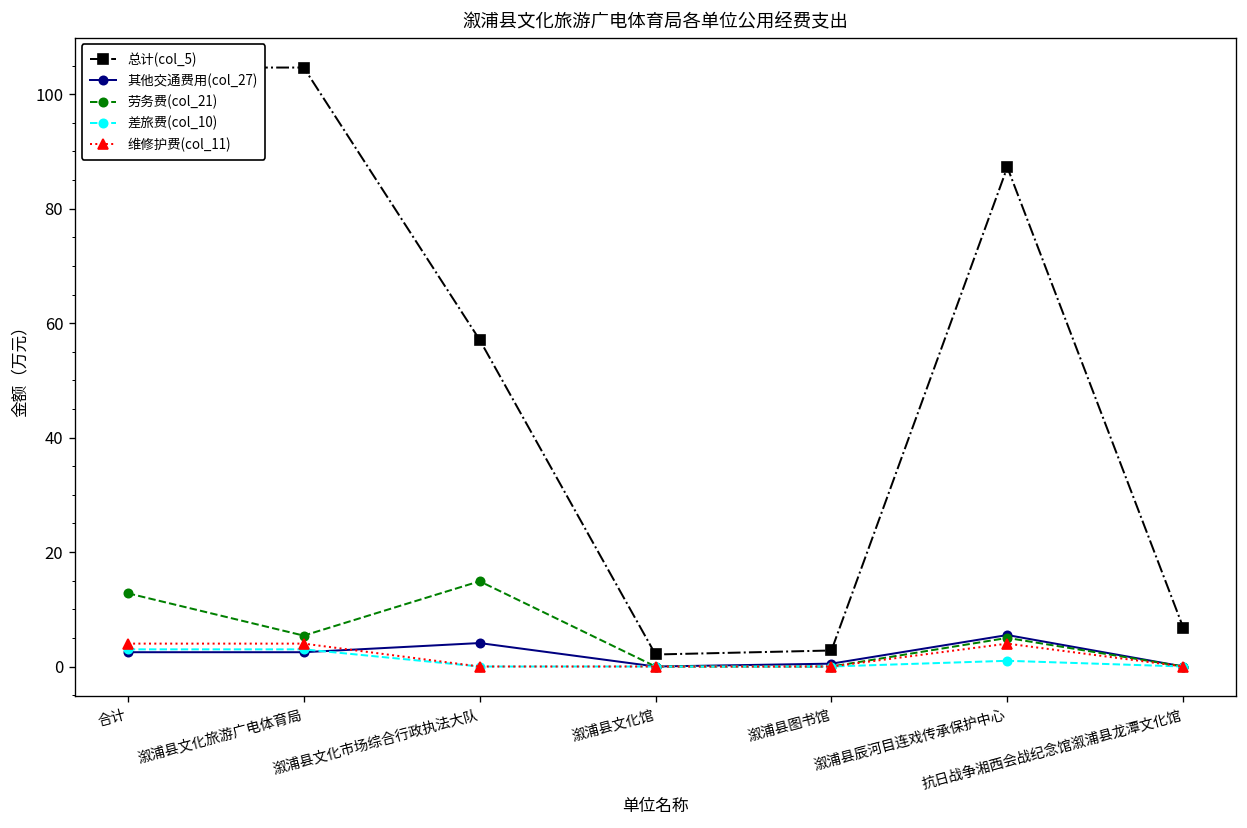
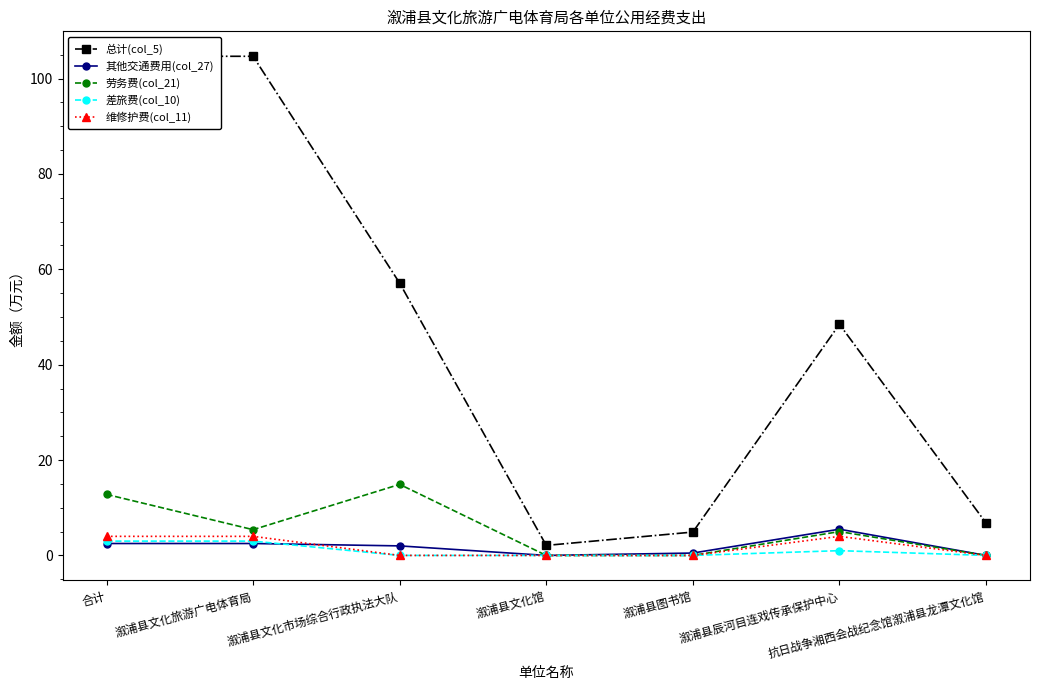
其他交通费用(col_27), 溆浦县文化市场综合行政执法大队: 4 -> 2
总计(col_5), 溆浦县图书馆: 3 -> 5
总计(col_5), 溆浦县辰河目连戏传承保护中心: 87 -> 48
